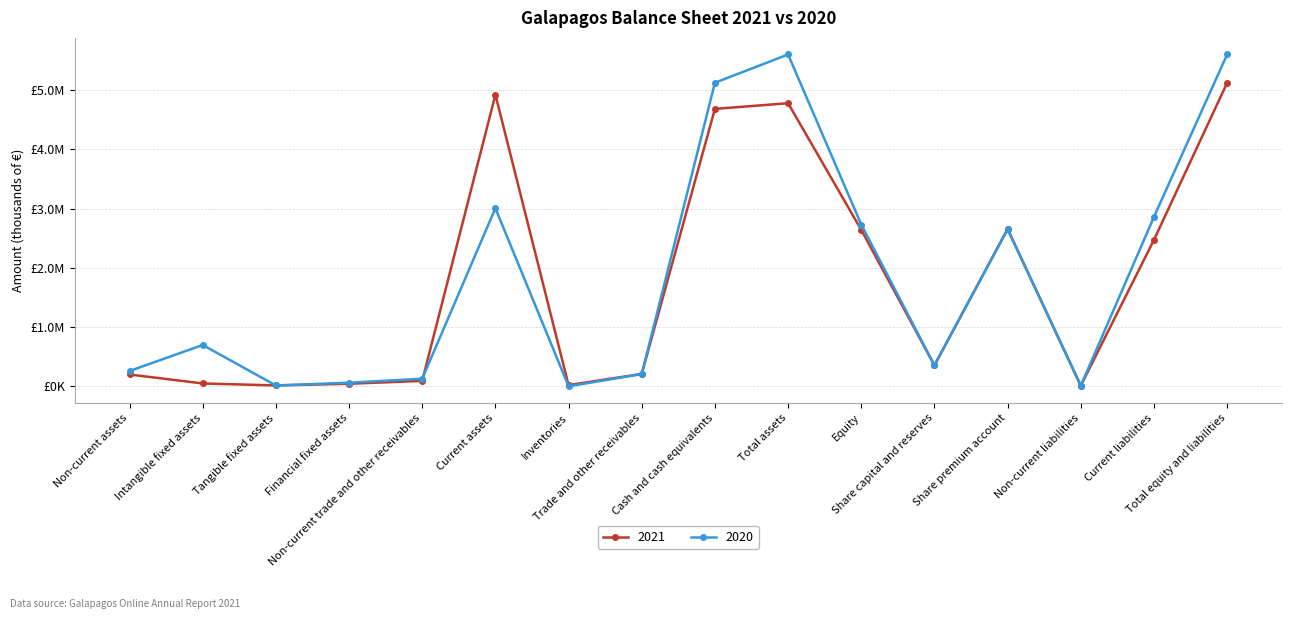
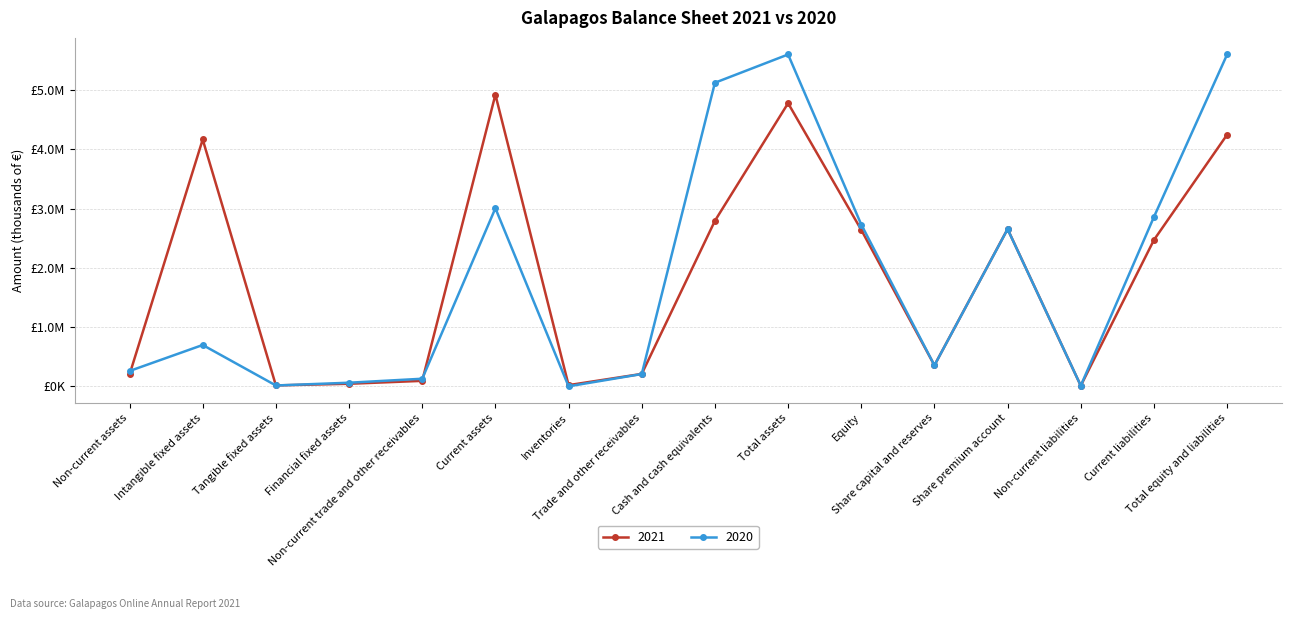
2021, Intangible fixed assets: £0 -> £4200000
2021, Cash and cash equivalents: £4700000 -> £2800000
2021, Total equity and liabilities: £5100000 -> £4200000
